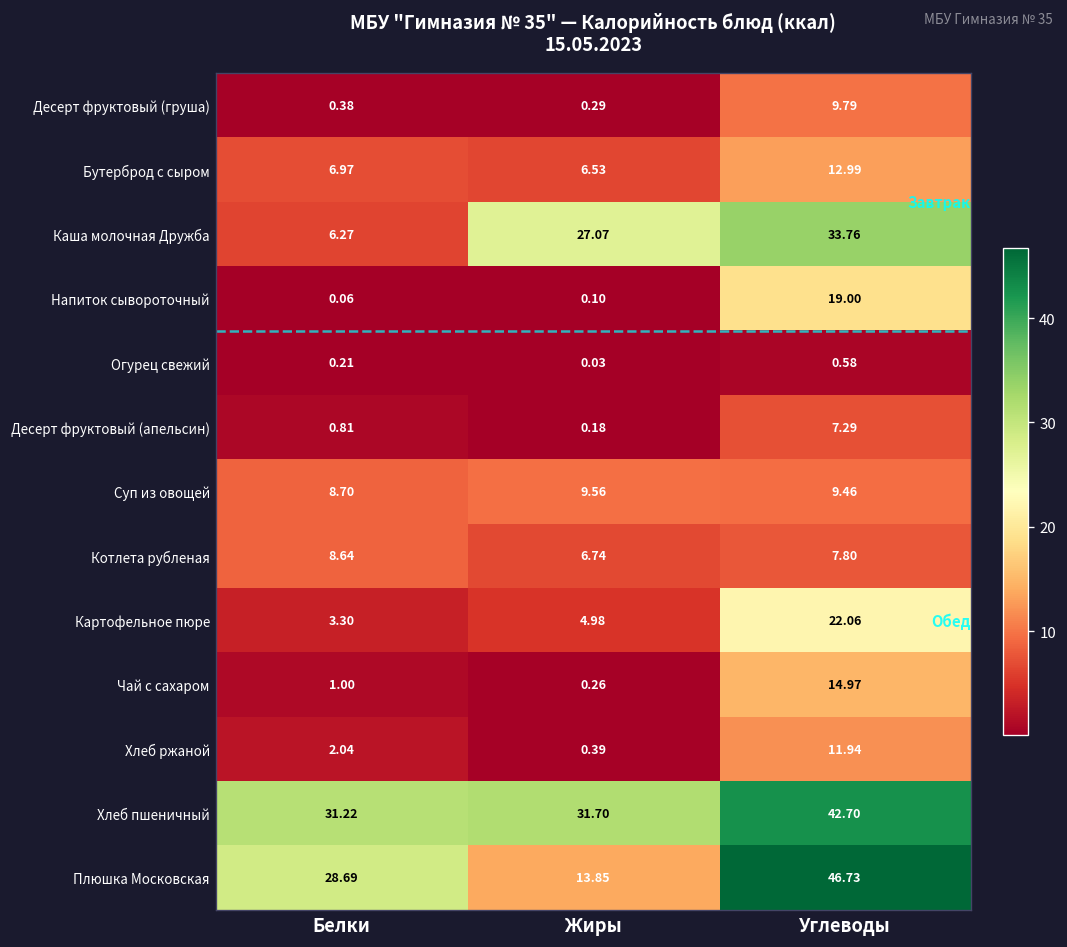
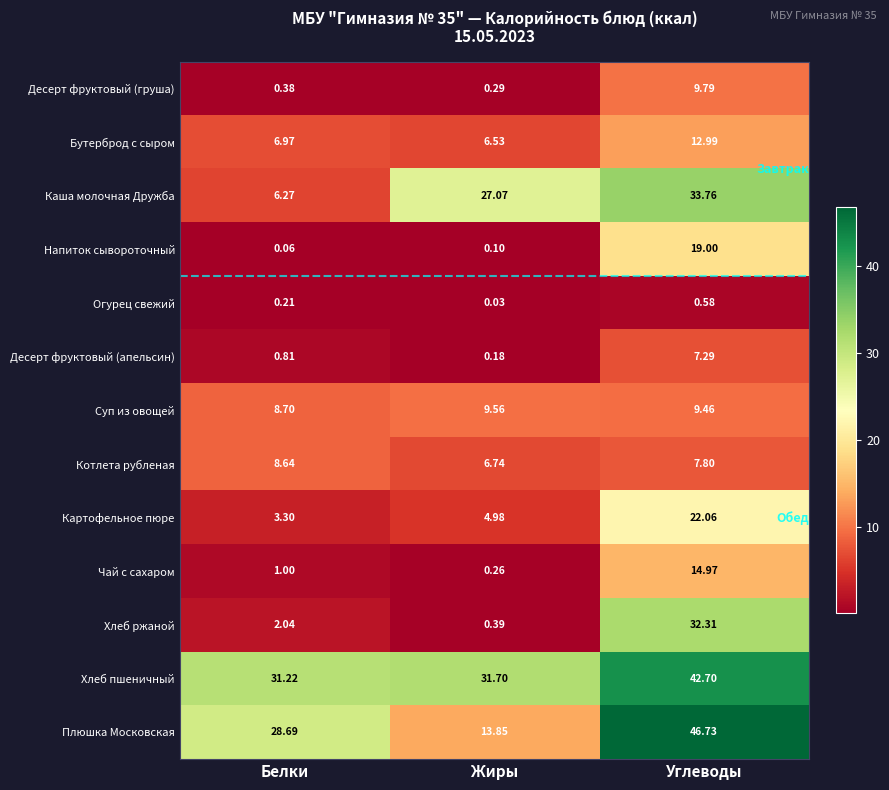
Хлеб ржаной, Углеводы: 11.94 -> 32.31
